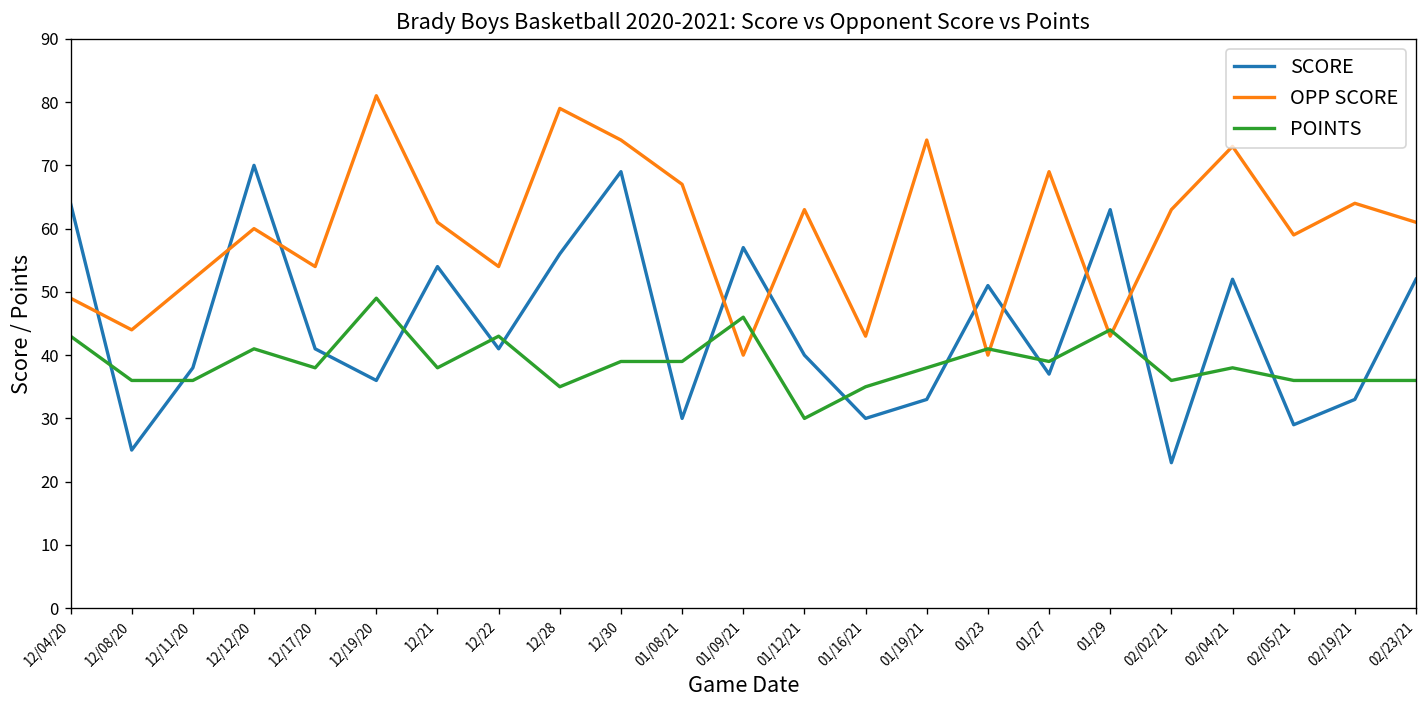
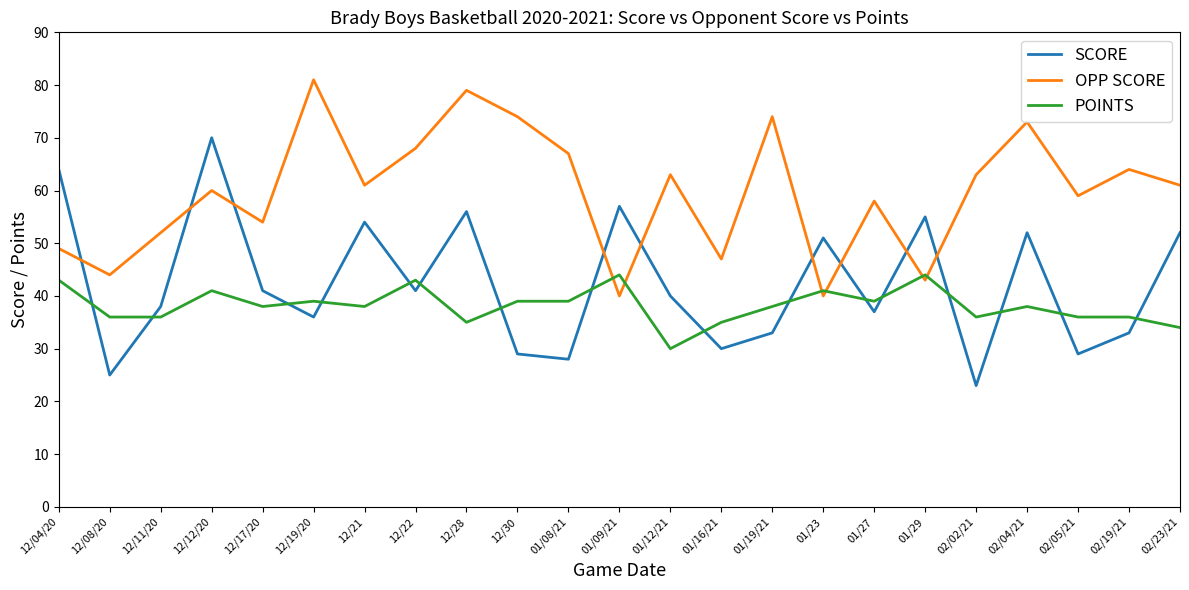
POINTS, 12/19/20: 49 -> 39
OPP SCORE, 12/22: 54 -> 68
SCORE, 12/30: 69 -> 29
SCORE, 01/08/21: 30 -> 28
POINTS, 01/09/21: 46 -> 44
OPP SCORE, 01/16/21: 43 -> 47
OPP SCORE, 01/27: 69 -> 58
SCORE, 01/29: 63 -> 55
POINTS, 02/23/21: 36 -> 34
